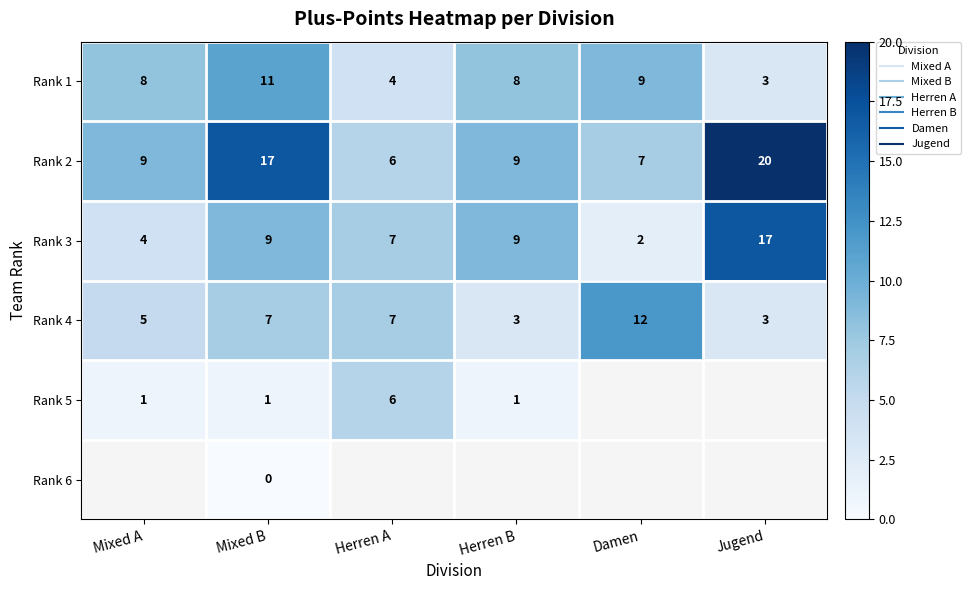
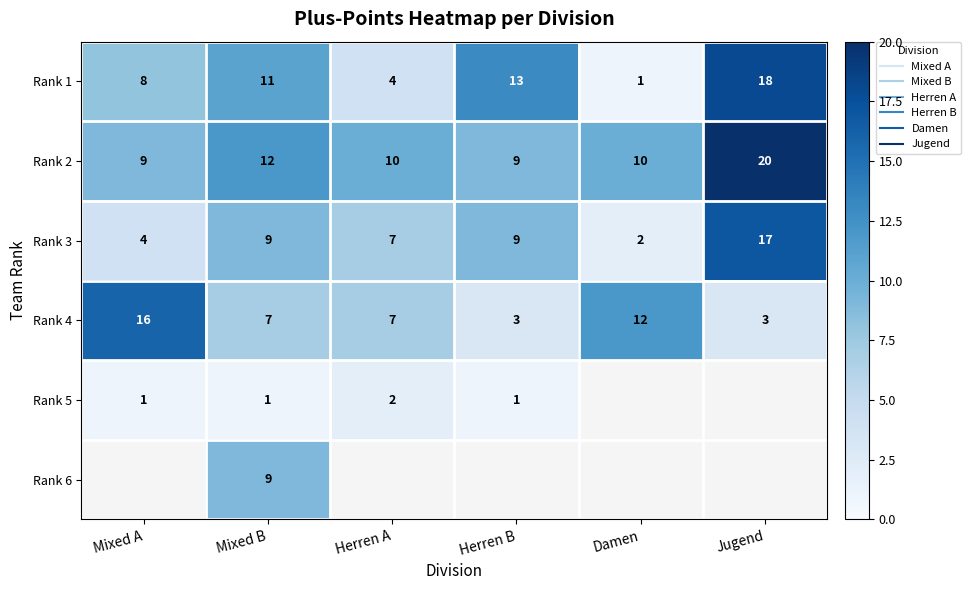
Rank 1, Herren B: 8 -> 13
Rank 1, Damen: 9 -> 1
Rank 1, Jugend: 3 -> 18
Rank 2, Mixed B: 17 -> 12
Rank 2, Herren A: 6 -> 10
Rank 2, Damen: 7 -> 10
Rank 4, Mixed A: 5 -> 16
Rank 5, Herren A: 6 -> 2
Rank 6, Mixed B: 0 -> 9
